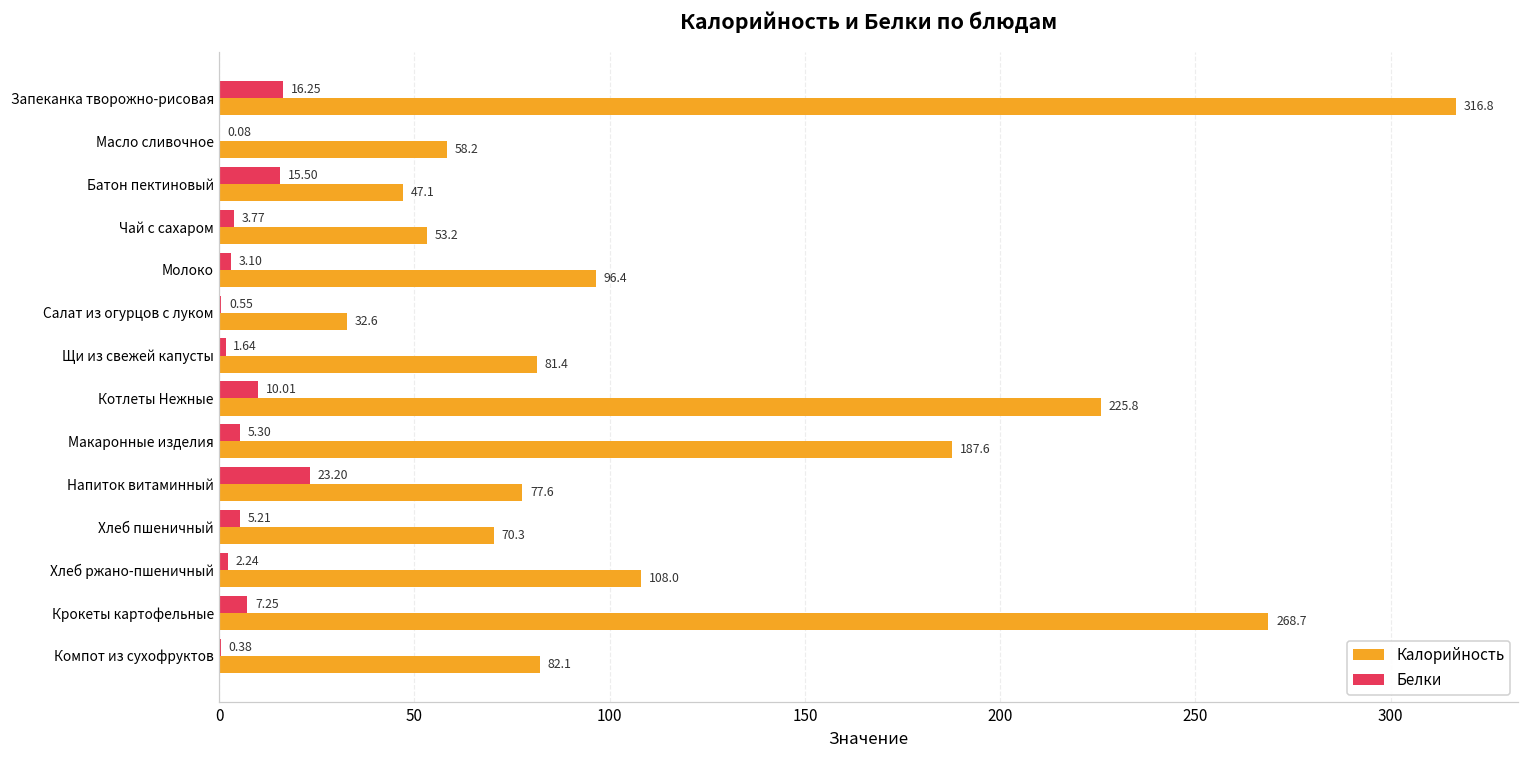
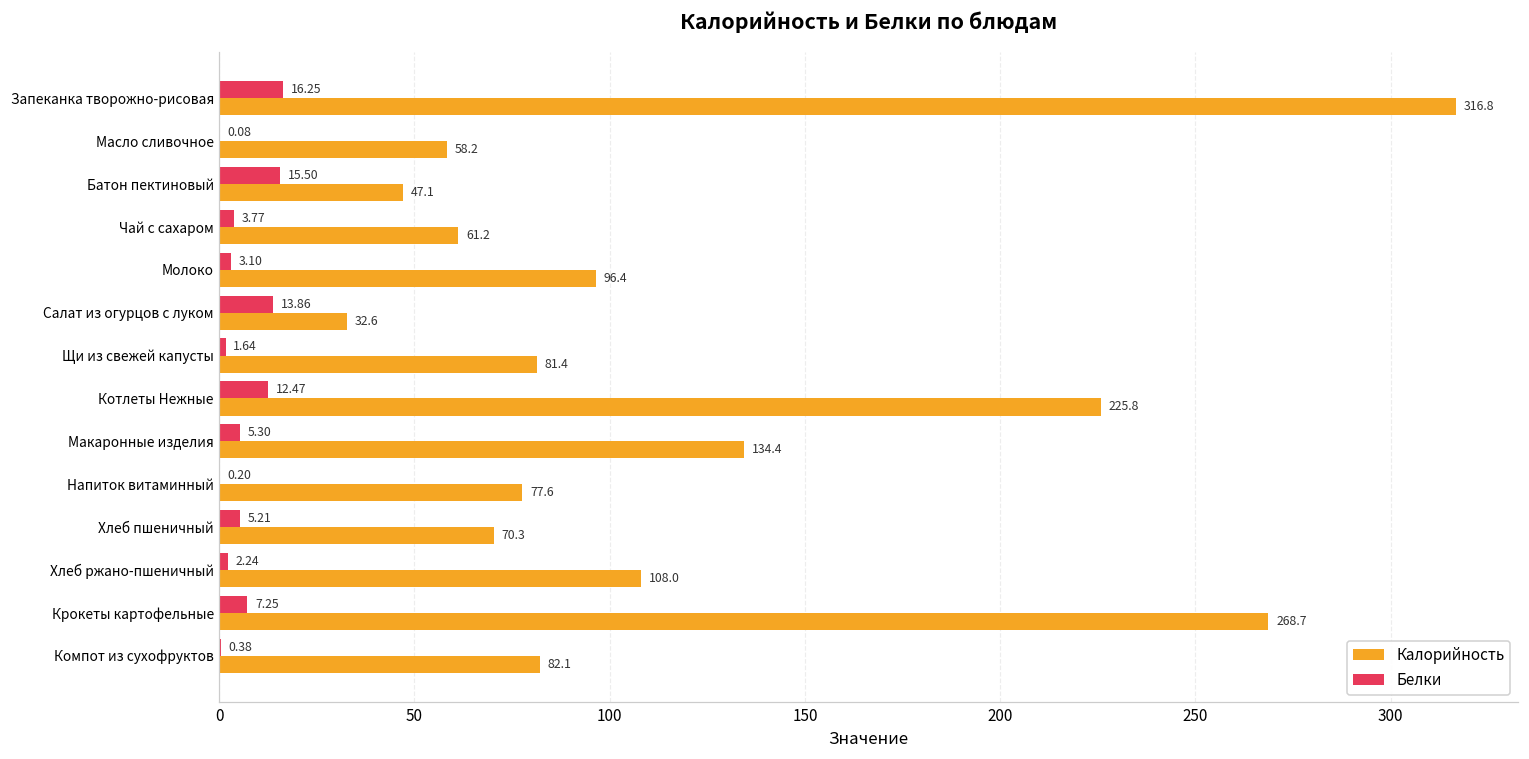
Калорийность, Чай с сахаром: 53.2 -> 61.2
Белки, Салат из огурцов с луком: 0.55 -> 13.86
Белки, Котлеты Нежные: 10.01 -> 12.47
Калорийность, Макаронные изделия: 187.6 -> 134.4
Белки, Напиток витаминный: 23.20 -> 0.20
